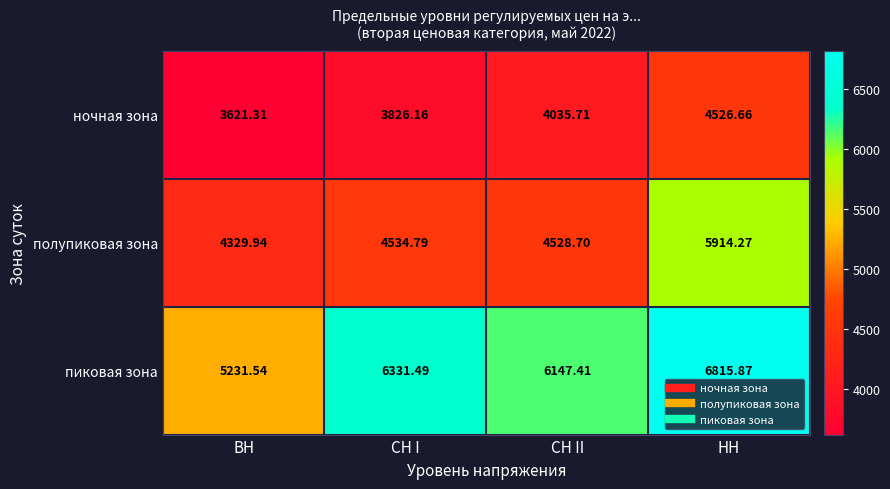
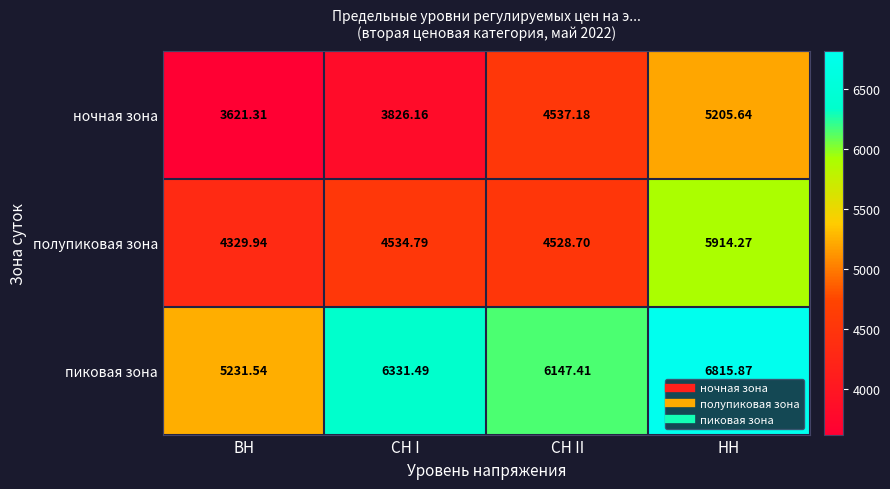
ночная зона, СН II: 4035.71 -> 4537.18
ночная зона, НН: 4526.66 -> 5205.64
